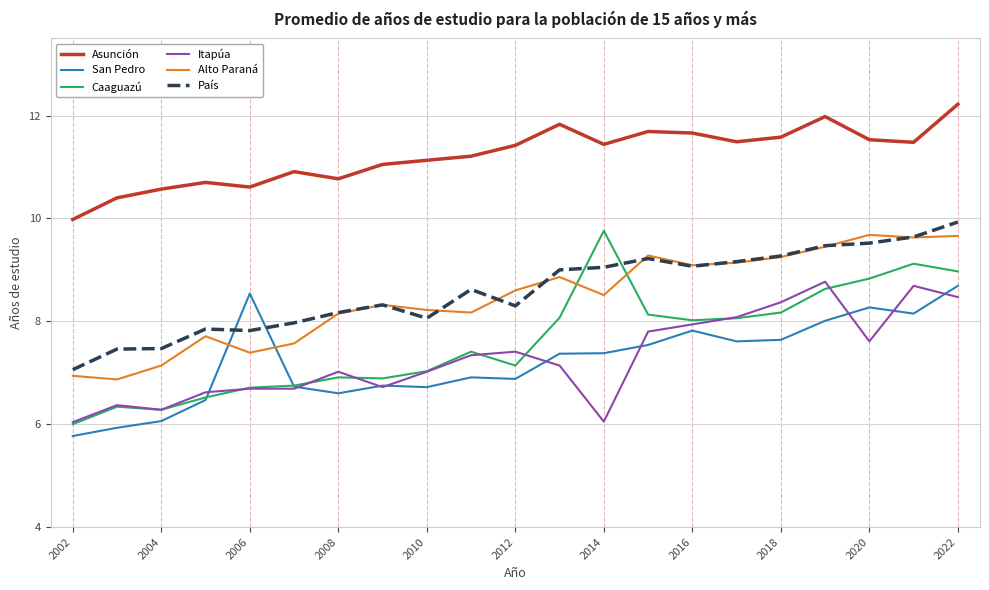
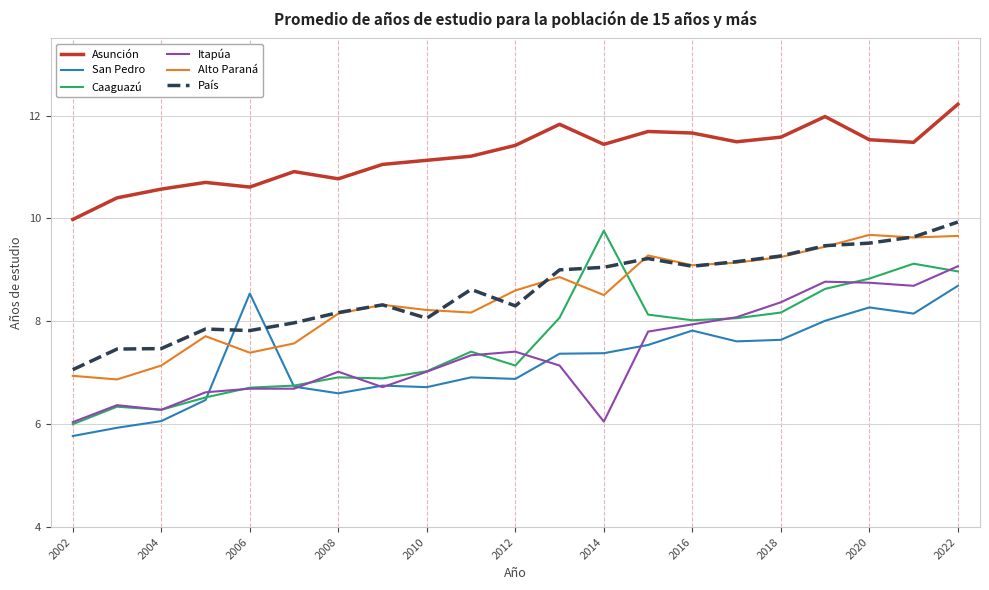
Itapúa, 2020: 7.6 -> 8.8
Itapúa, 2022: 8.5 -> 9.1
